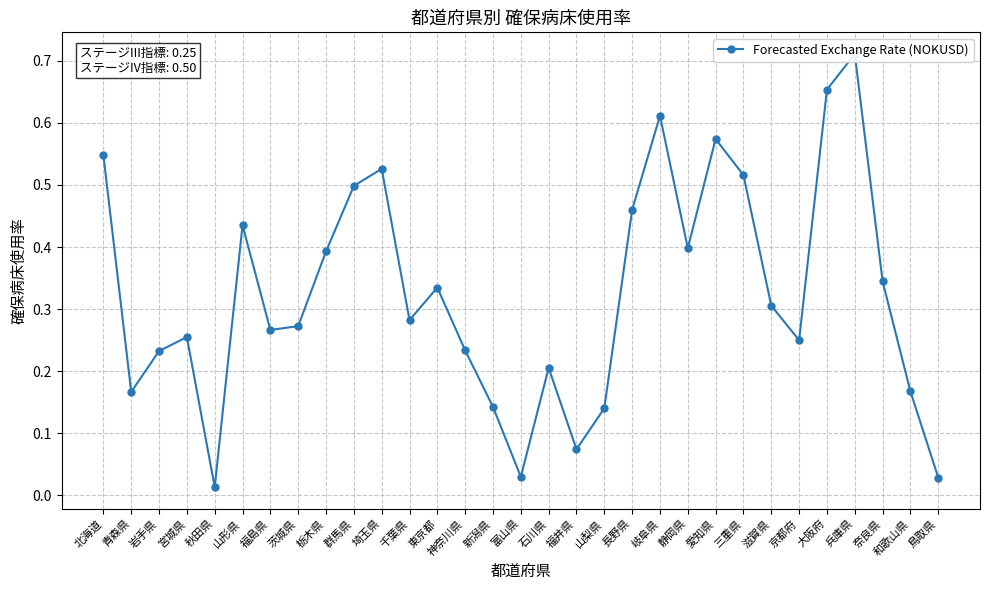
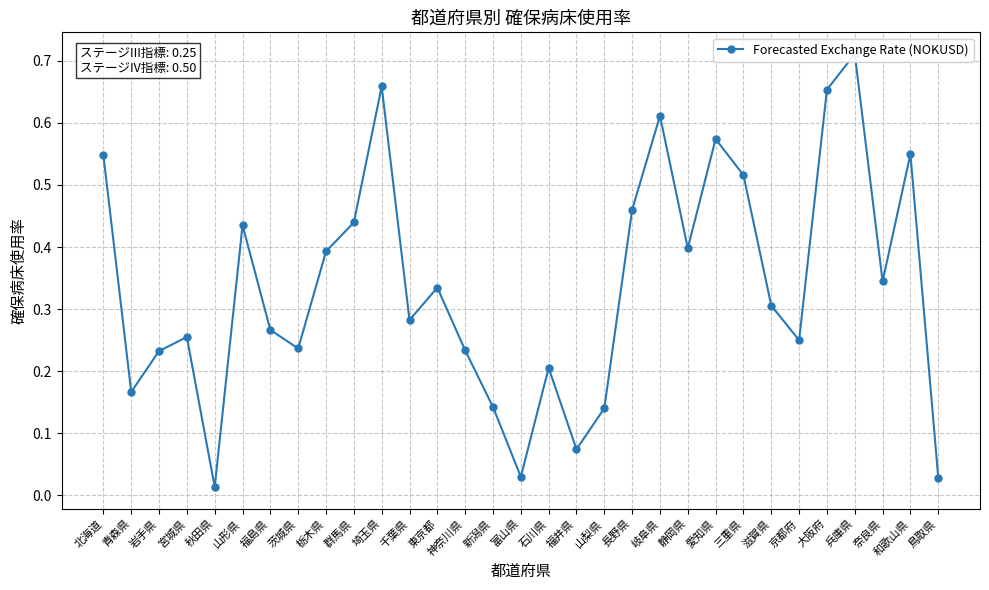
茨城県: 0.27 -> 0.24
群馬県: 0.50 -> 0.44
埼玉県: 0.53 -> 0.66
和歌山県: 0.17 -> 0.55
